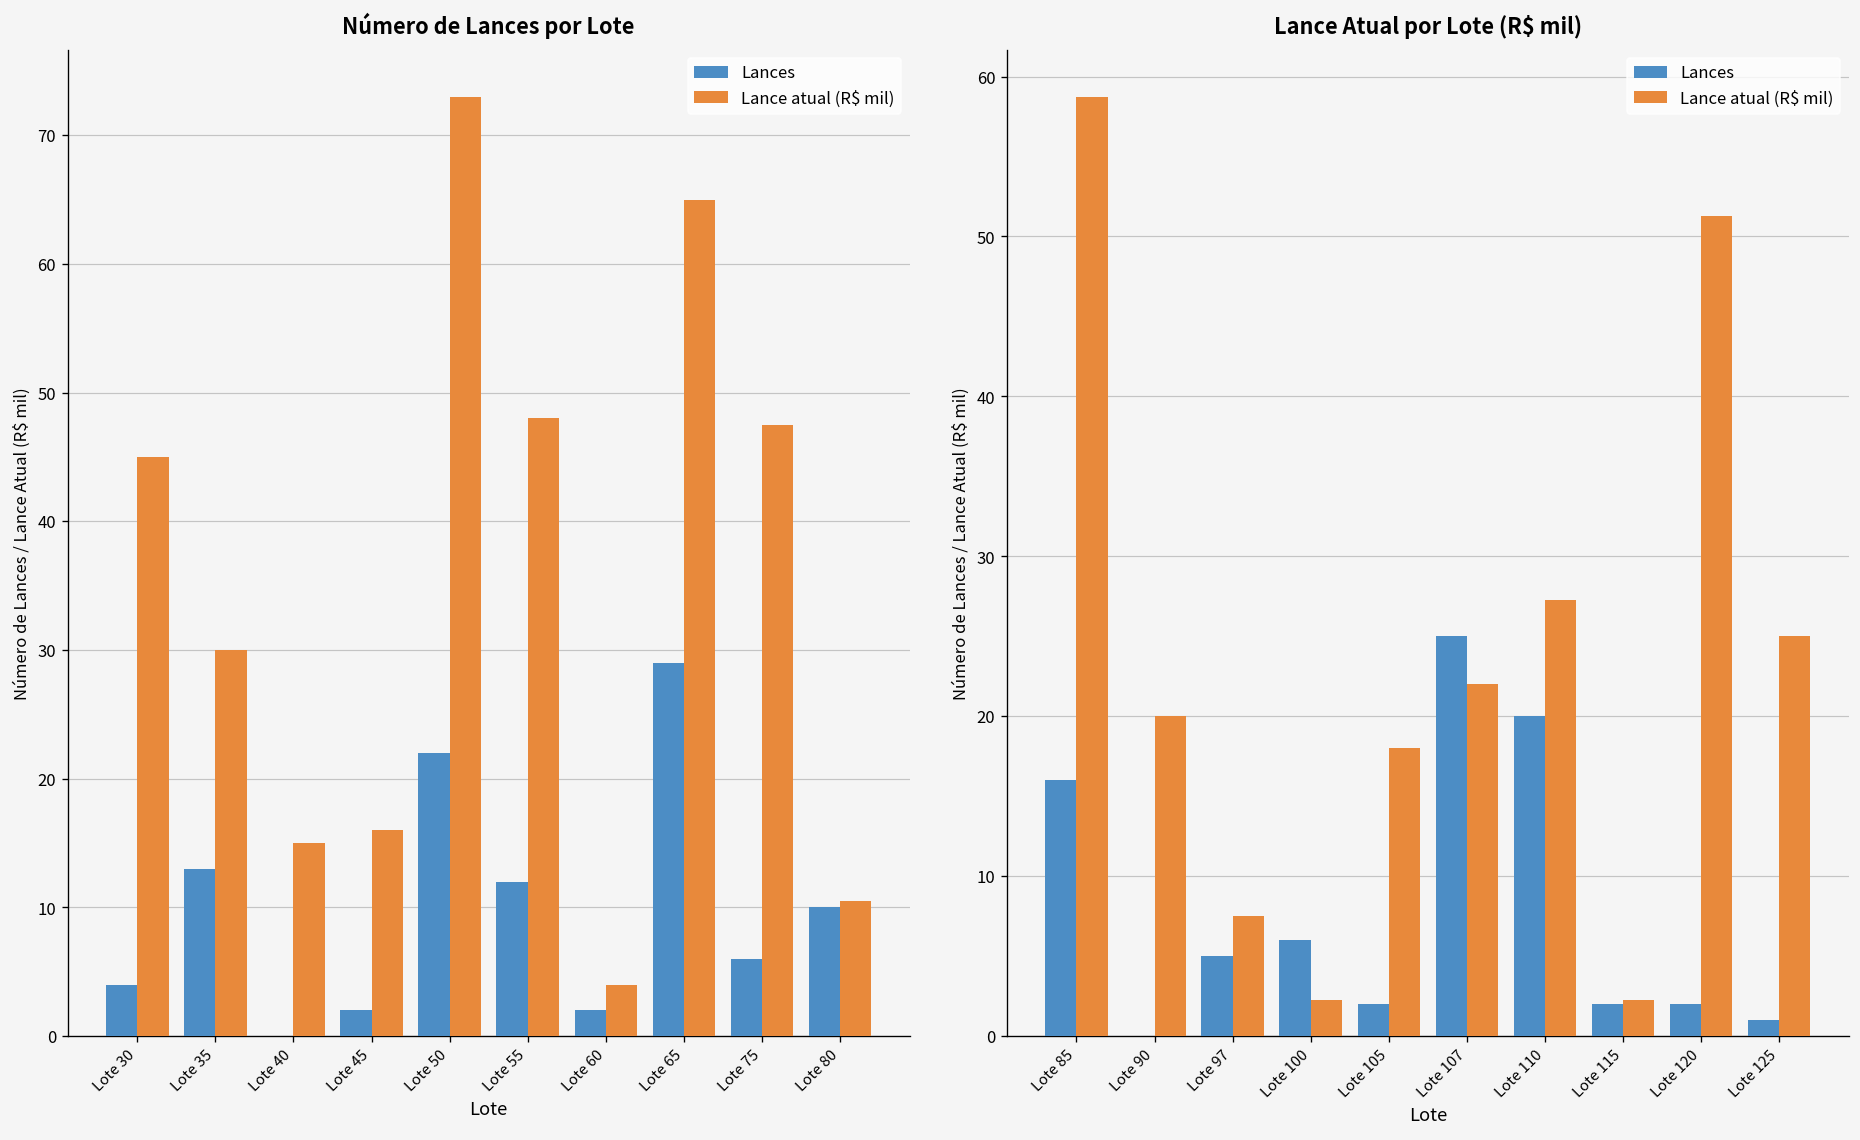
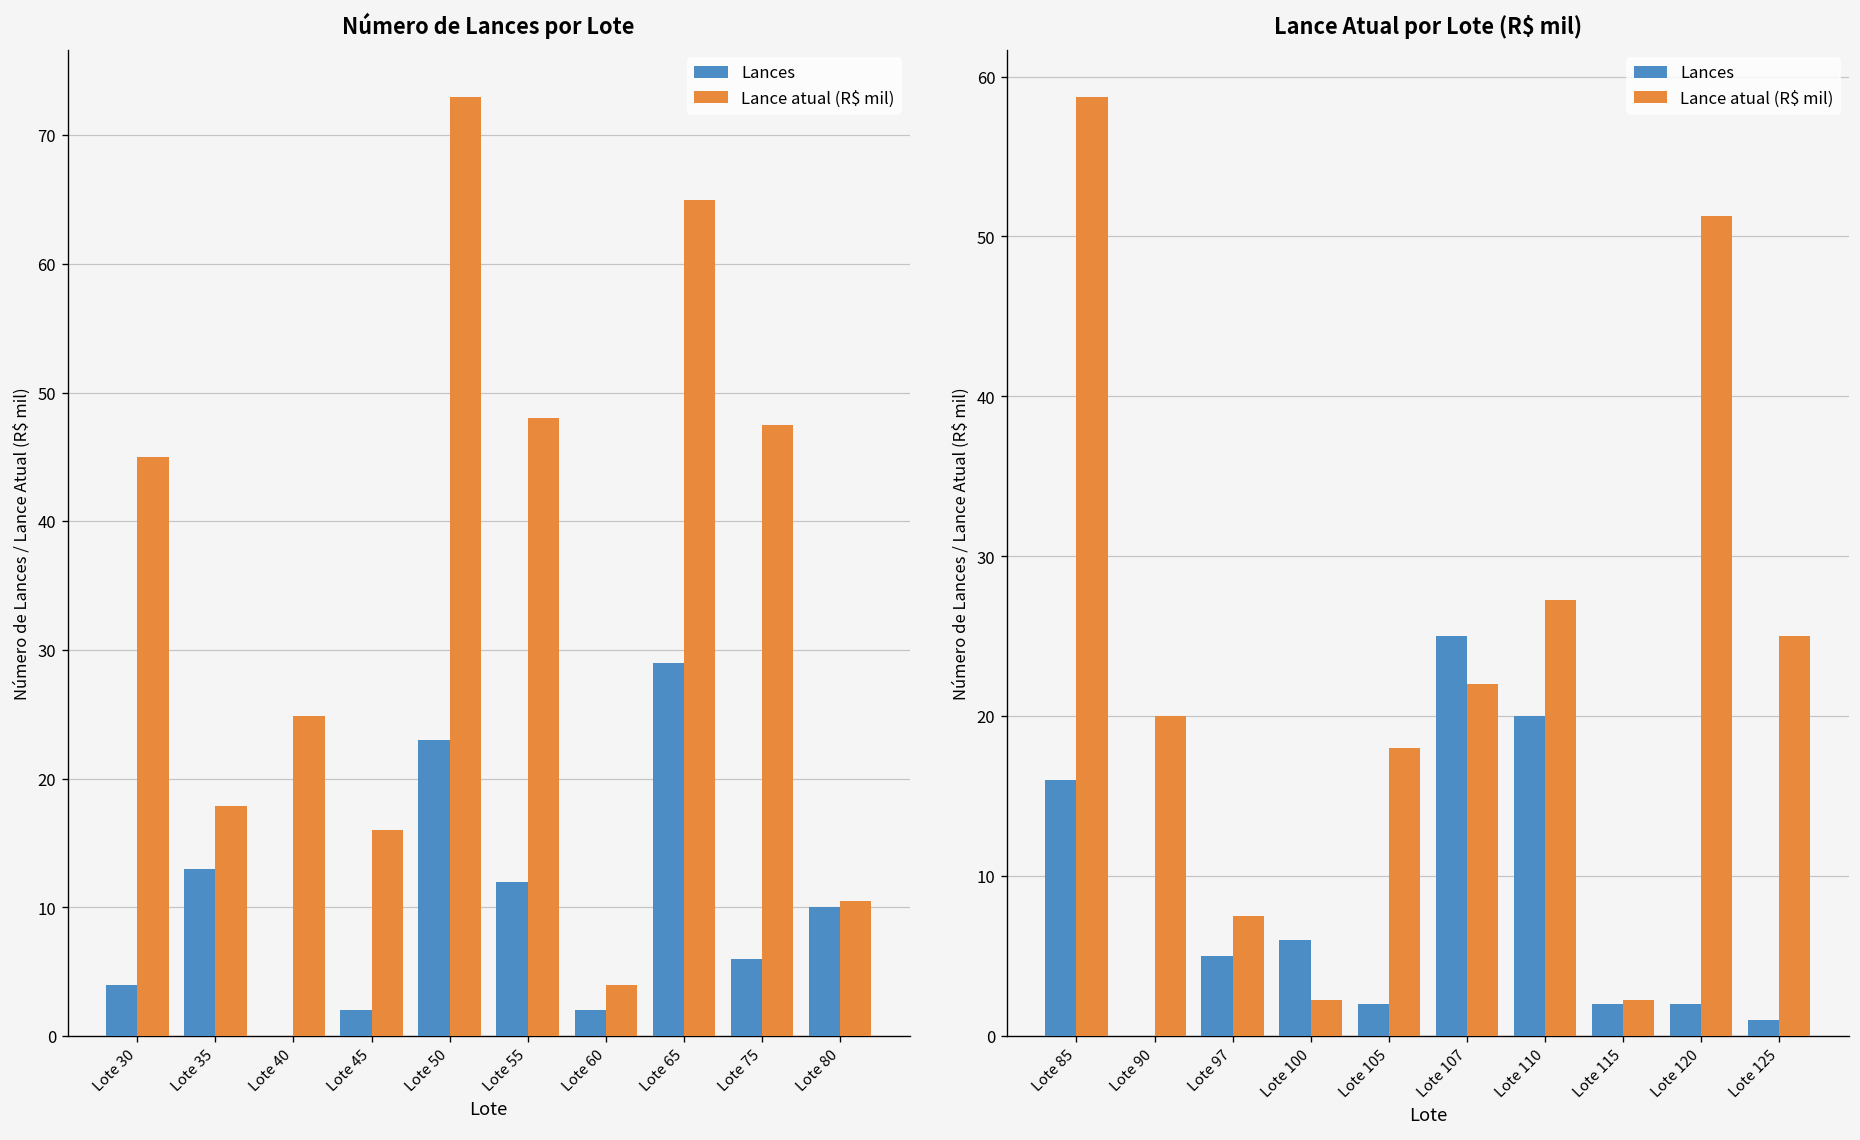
Número de Lances por Lote, Lance atual (R$ mil), Lote 35: 30.0 -> 17.9
Número de Lances por Lote, Lance atual (R$ mil), Lote 40: 15.0 -> 24.9
Número de Lances por Lote, Lances, Lote 50: 22 -> 23
